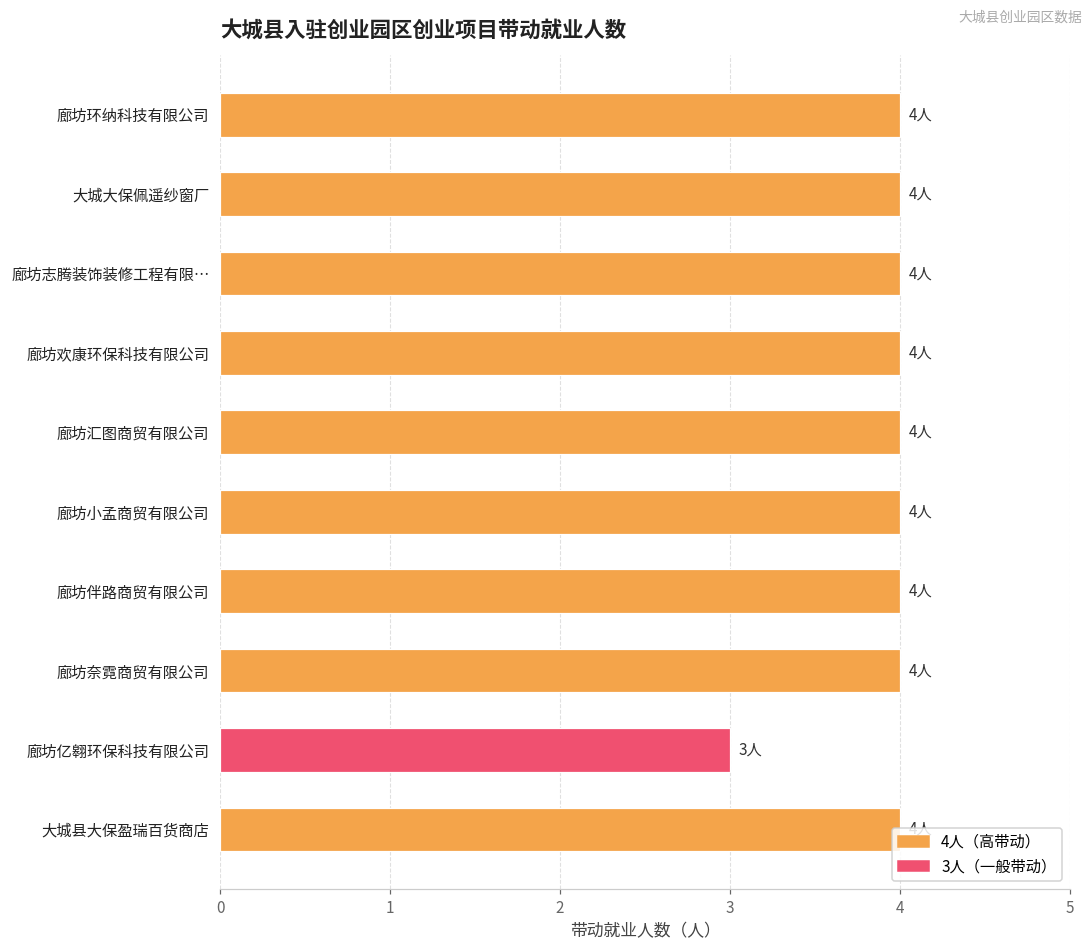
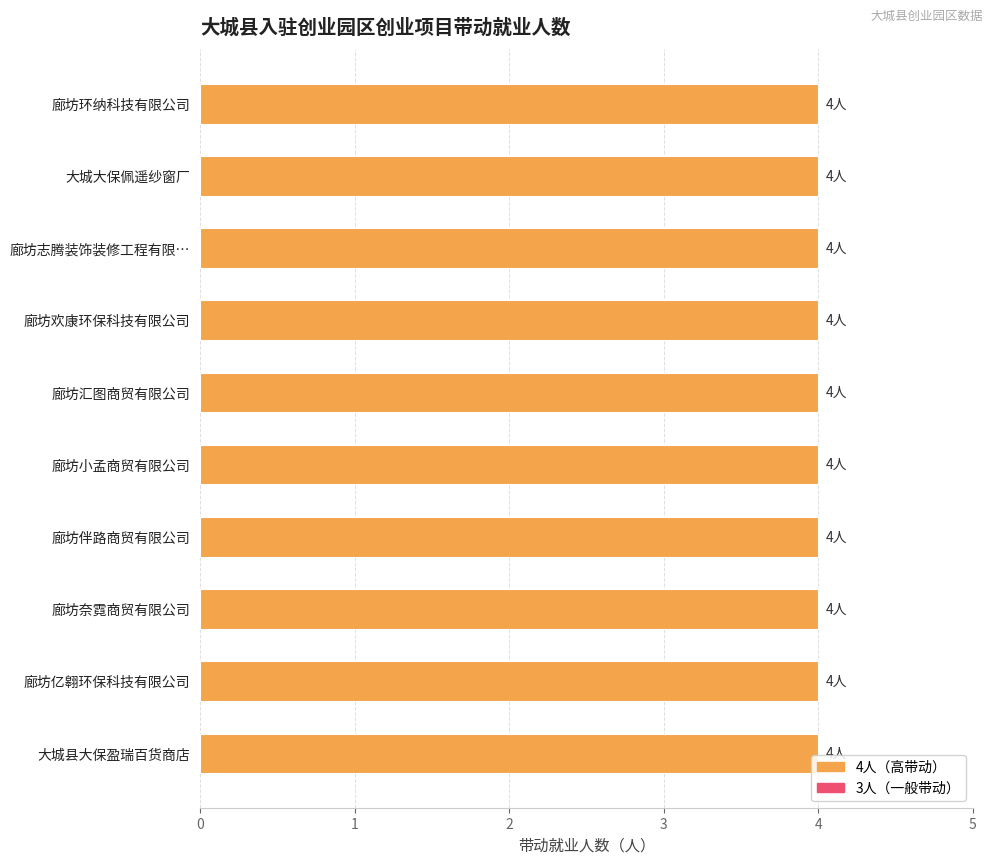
廊坊亿翱环保科技有限公司: 3人 -> 4人
